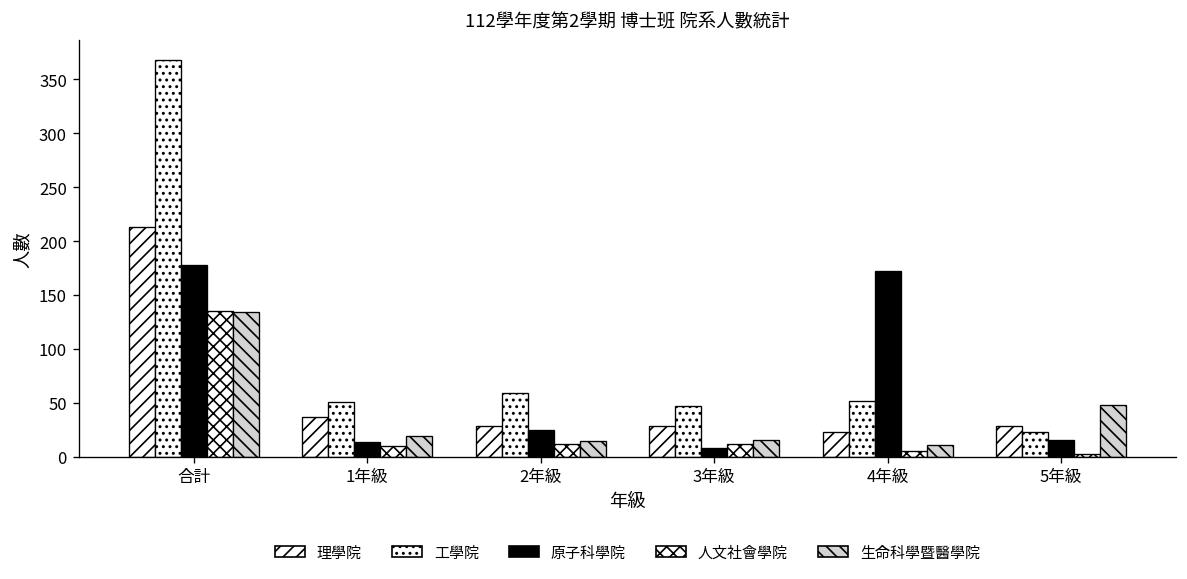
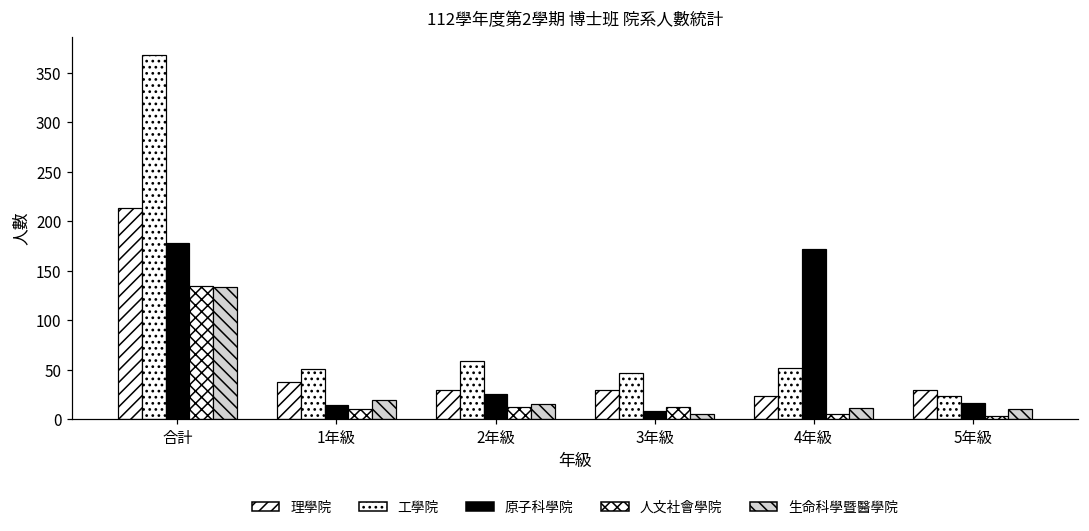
生命科學暨醫學院, 3年級: 20 -> 10
生命科學暨醫學院, 5年級: 50 -> 10
